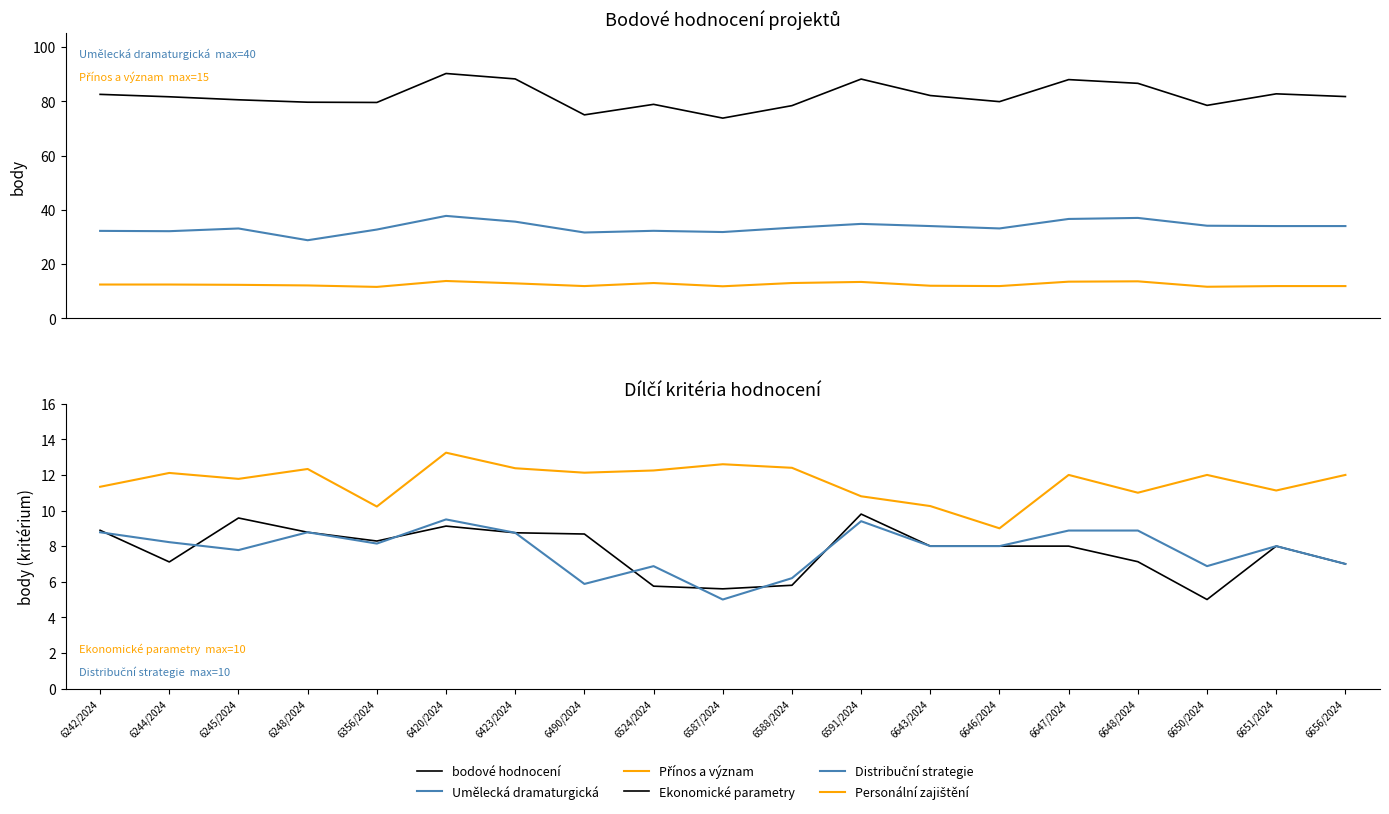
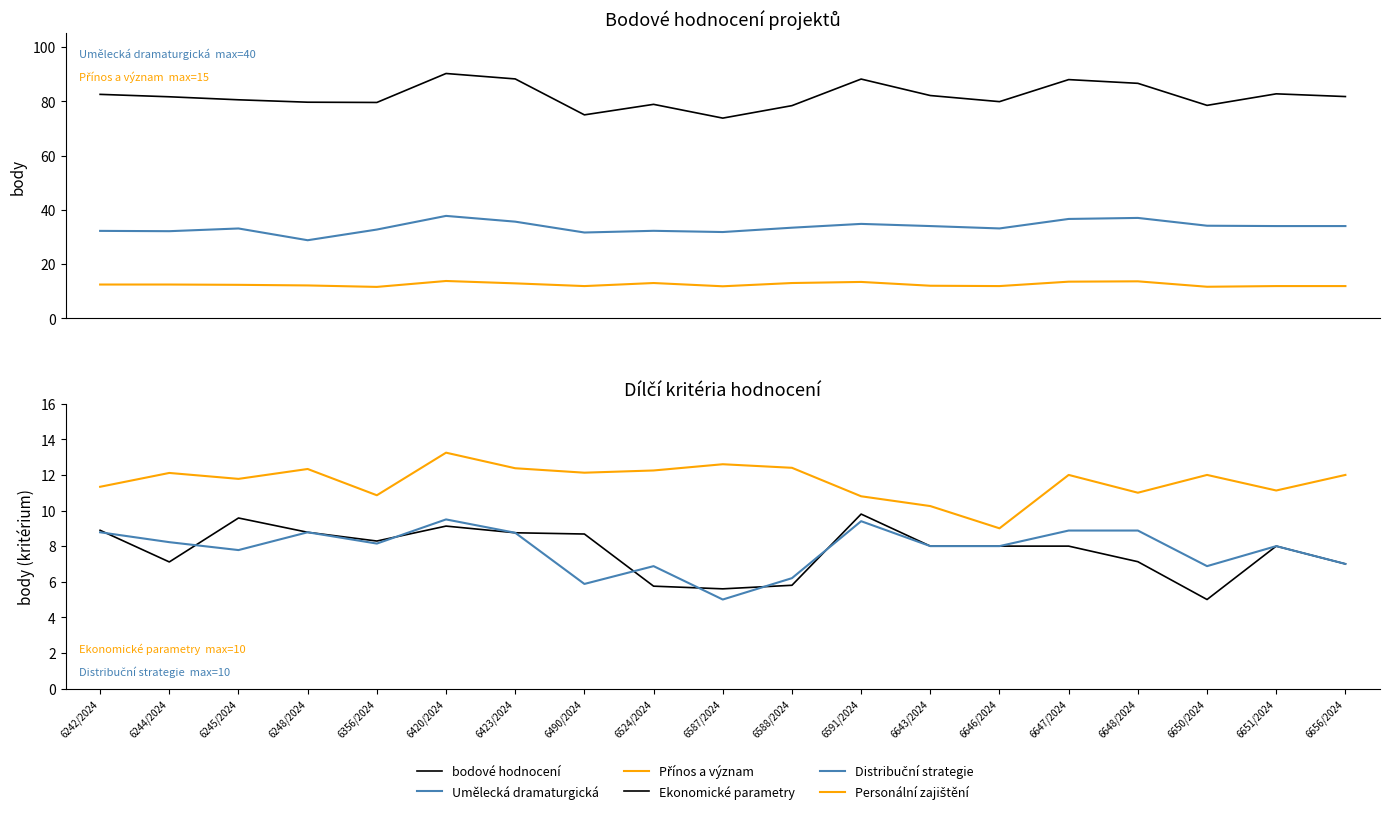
Dílčí kritéria hodnocení, Personální zajištění, 6356/2024: 10.2 -> 10.9
